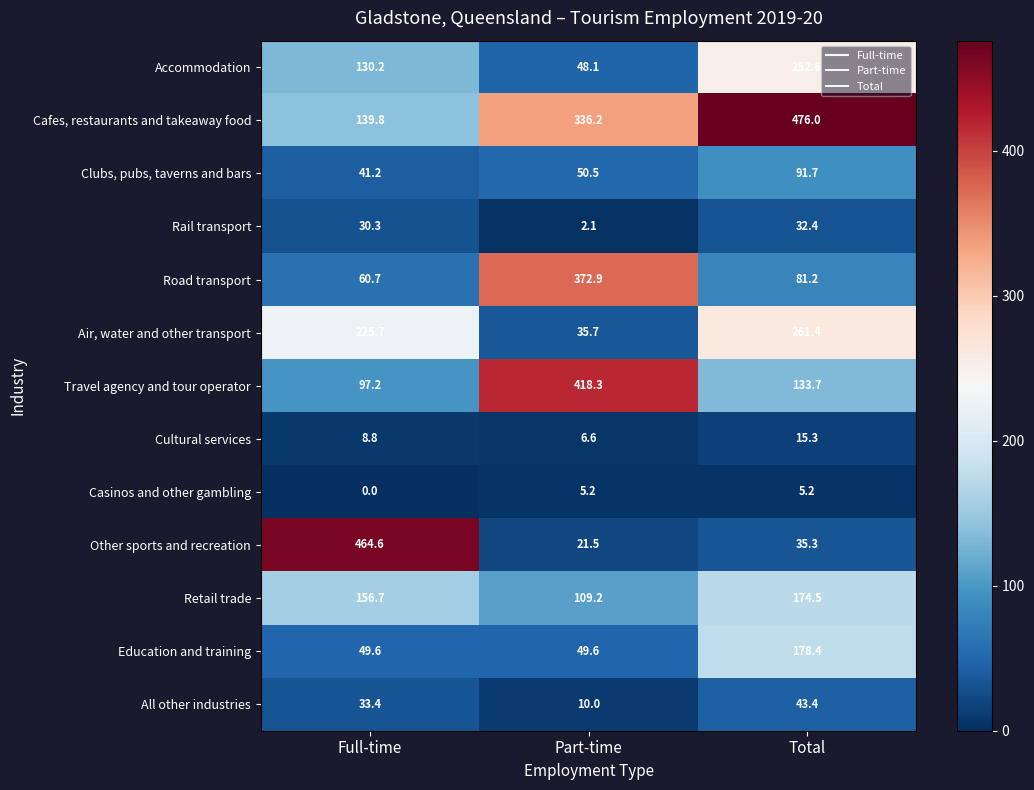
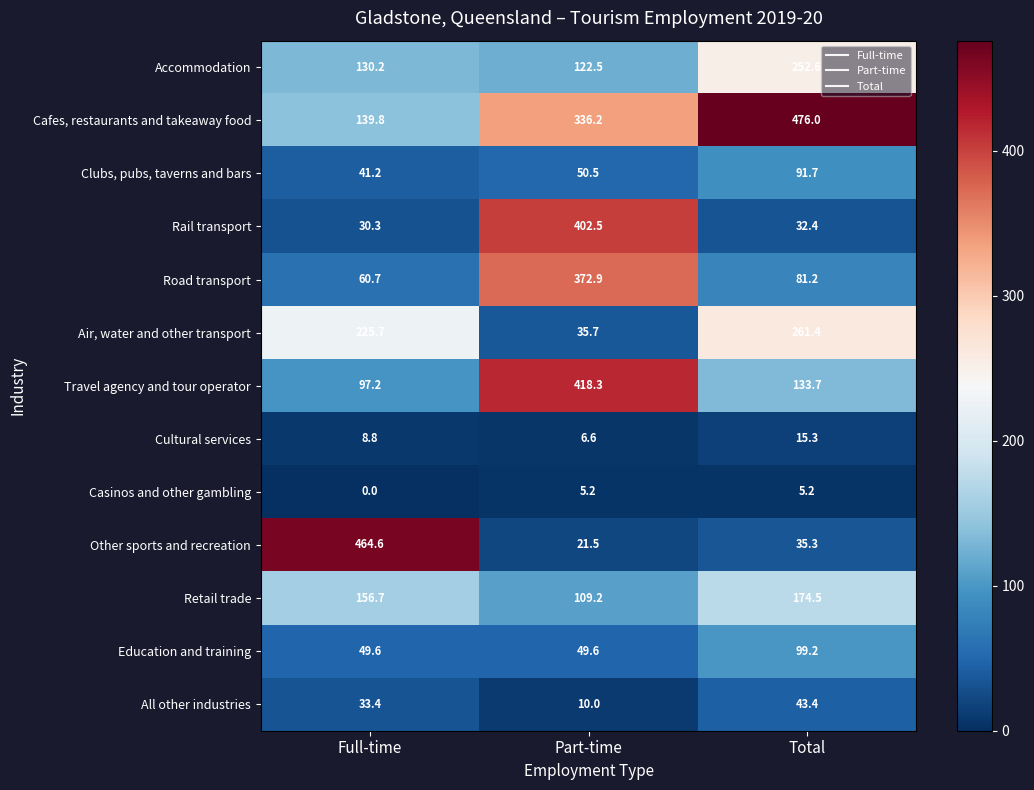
Accommodation, Part-time: 48.1 -> 122.5
Rail transport, Part-time: 2.1 -> 402.5
Education and training, Total: 178.4 -> 99.2
